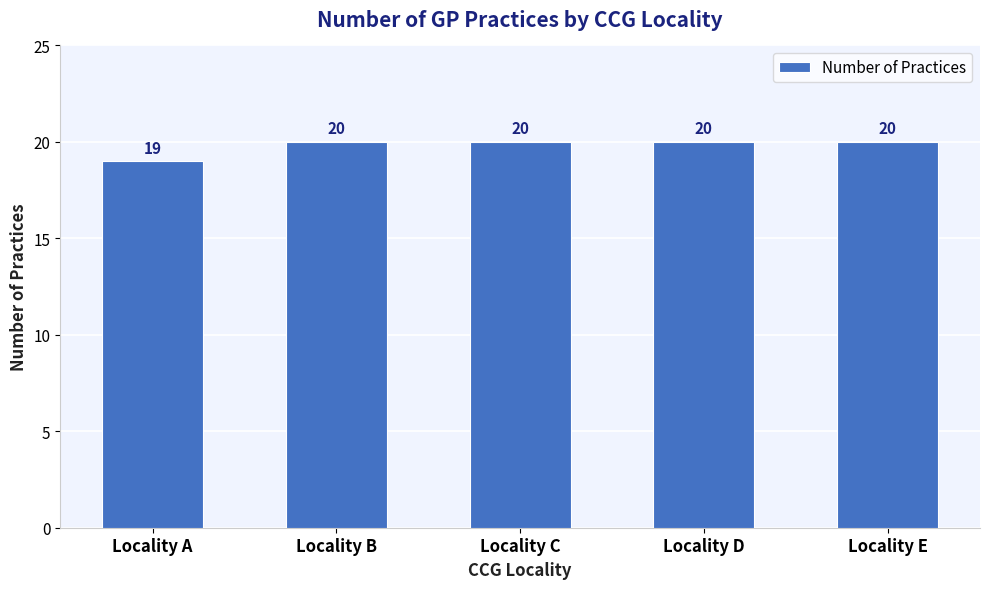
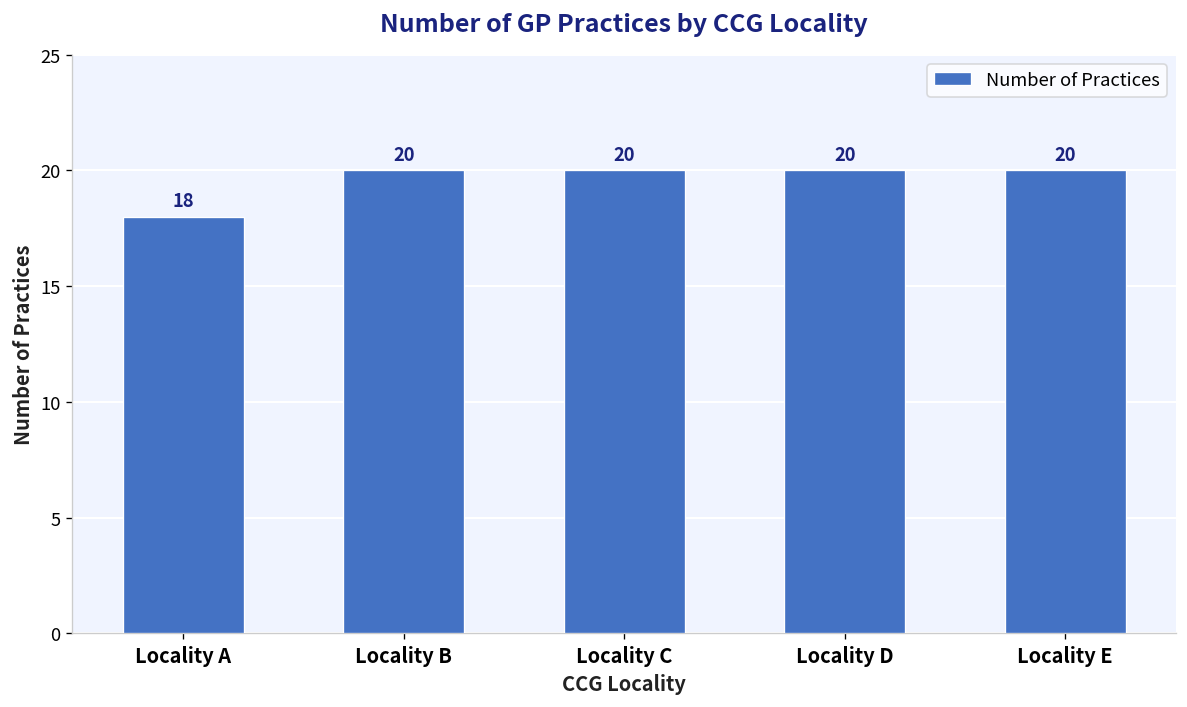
Locality A: 19 -> 18
